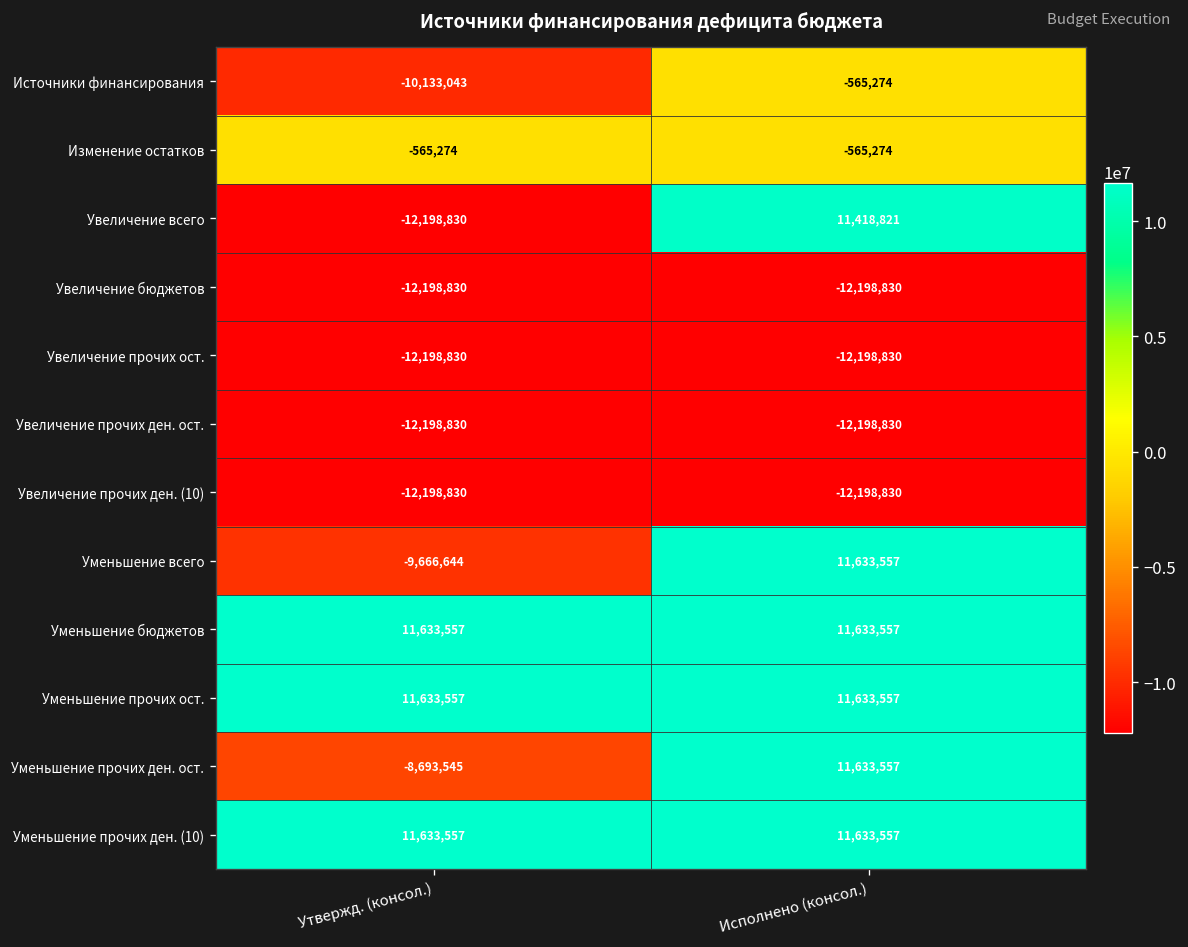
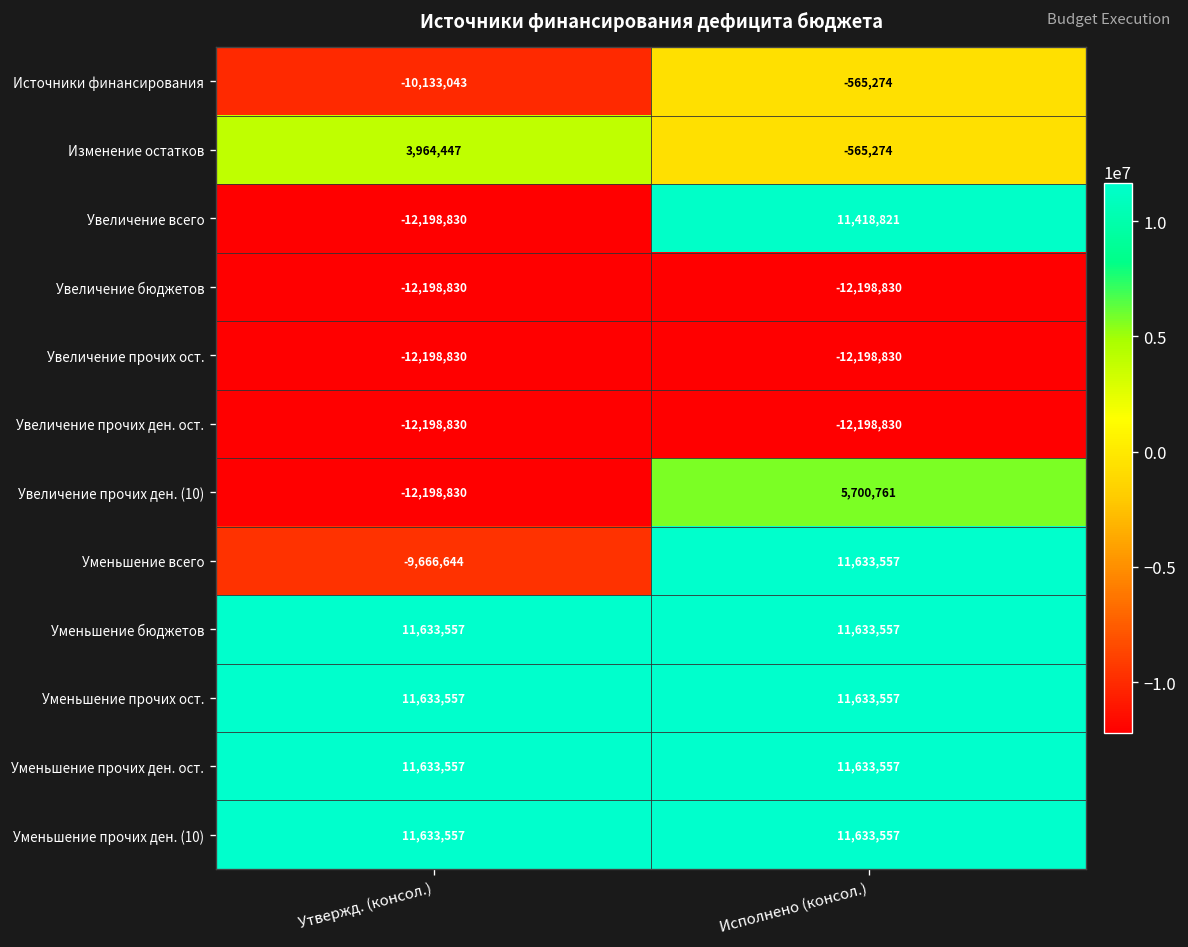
Изменение остатков, Утвержд. (консол.): -565,274 -> 3,964,447
Увеличение прочих ден. (10), Исполнено (консол.): -12,198,830 -> 5,700,761
Уменьшение прочих ден. ост., Утвержд. (консол.): -8,693,545 -> 11,633,557
